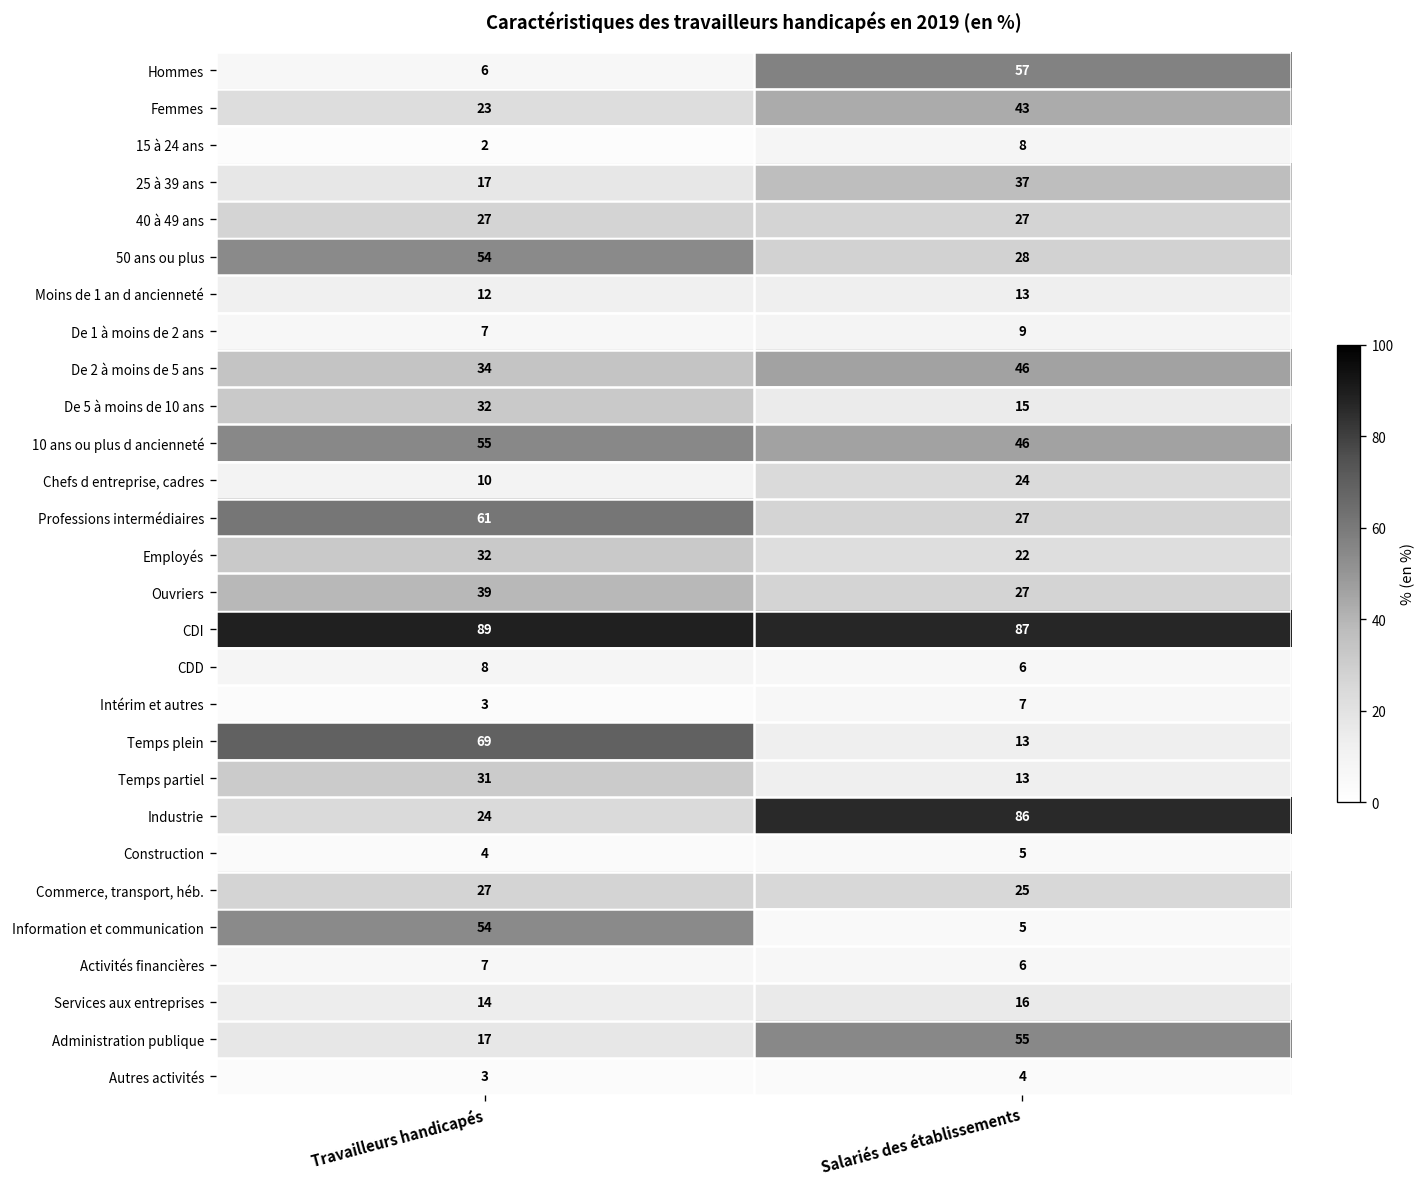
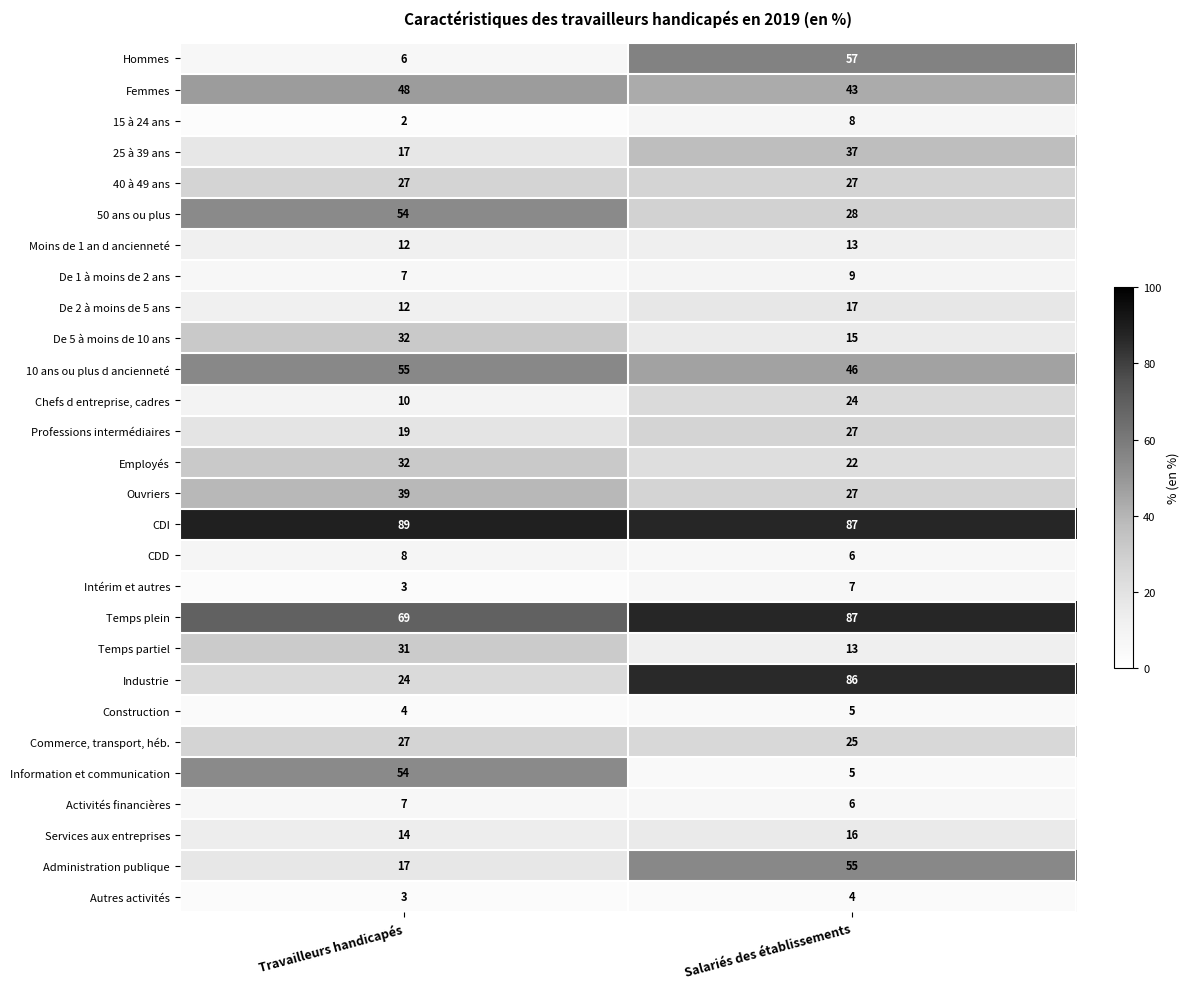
Femmes, Travailleurs handicapés: 23 -> 48
De 2 à moins de 5 ans, Travailleurs handicapés: 34 -> 12
De 2 à moins de 5 ans, Salariés des établissements: 46 -> 17
Professions intermédiaires, Travailleurs handicapés: 61 -> 19
Temps plein, Salariés des établissements: 13 -> 87
